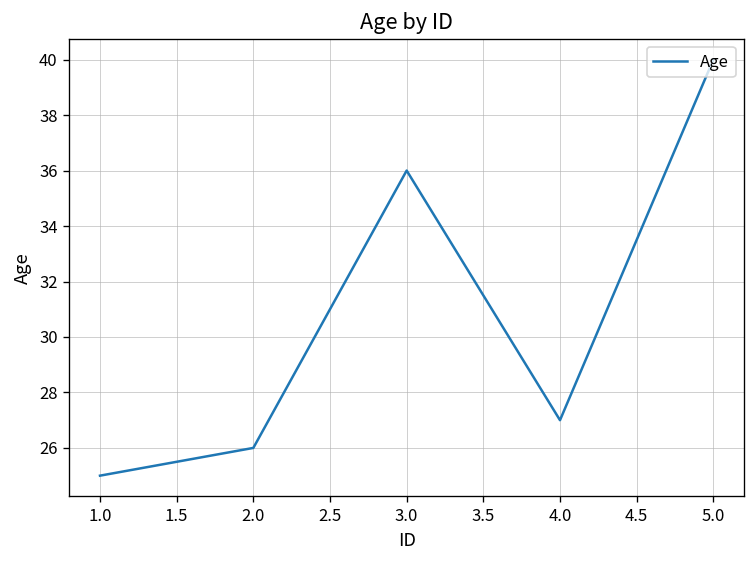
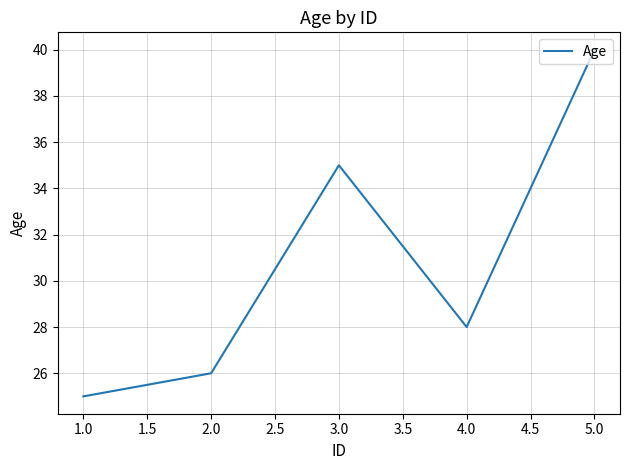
3.0: 36 -> 35
4.0: 27 -> 28
